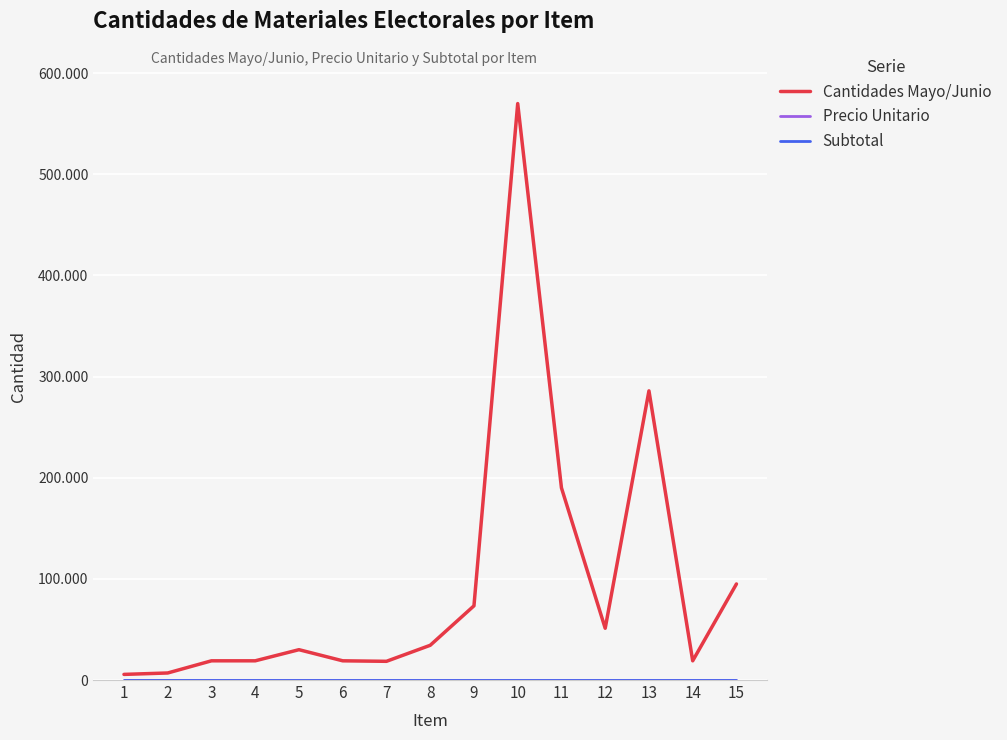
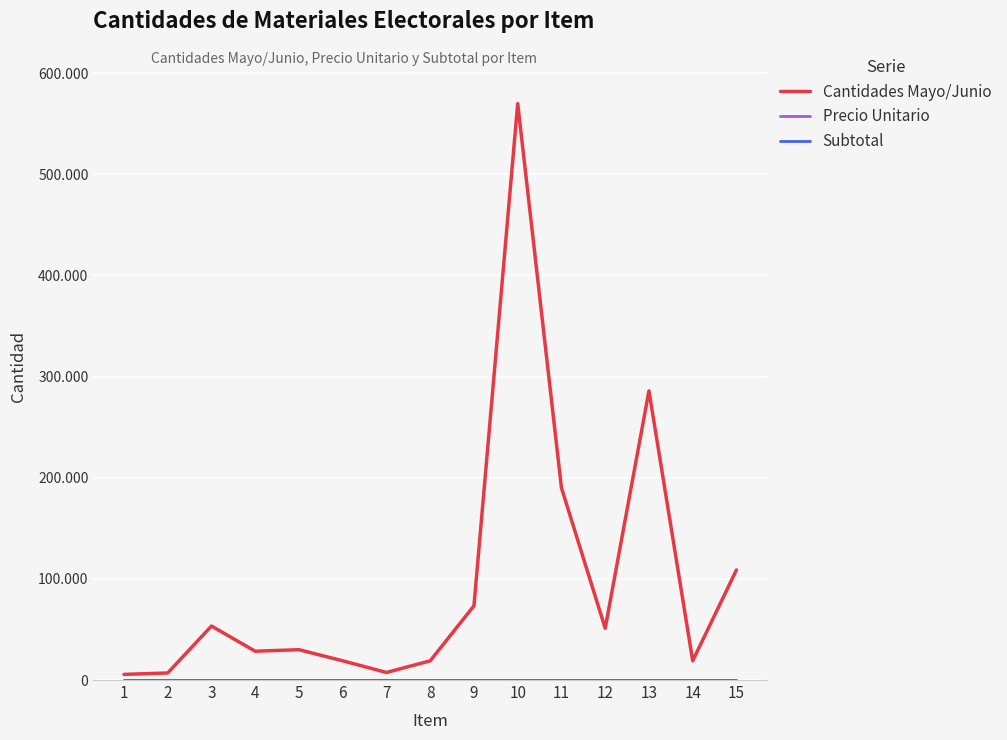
Cantidades Mayo/Junio, 3: 19 -> 53
Cantidades Mayo/Junio, 4: 19 -> 28
Cantidades Mayo/Junio, 7: 19 -> 7
Cantidades Mayo/Junio, 8: 34 -> 19
Cantidades Mayo/Junio, 15: 95 -> 109
